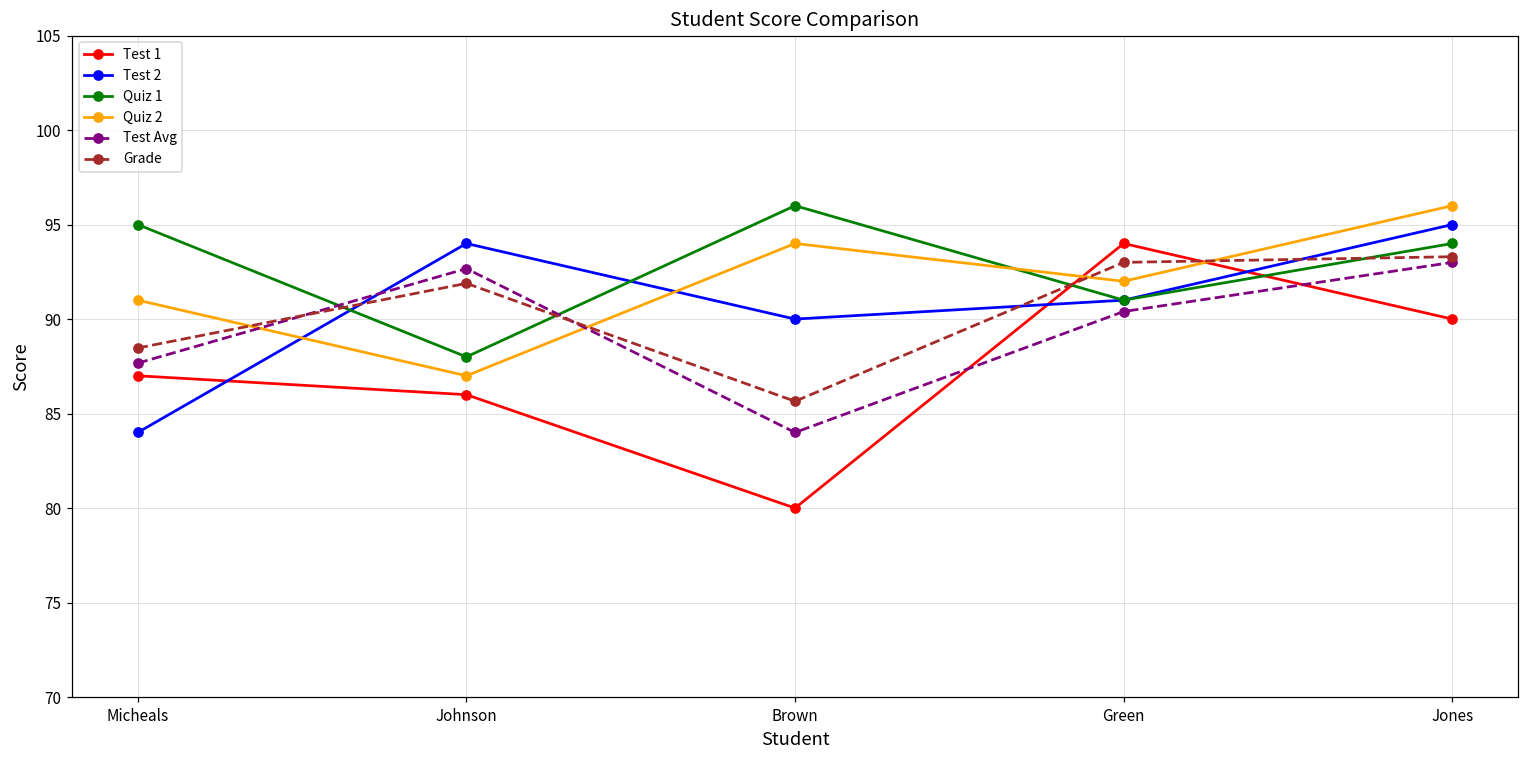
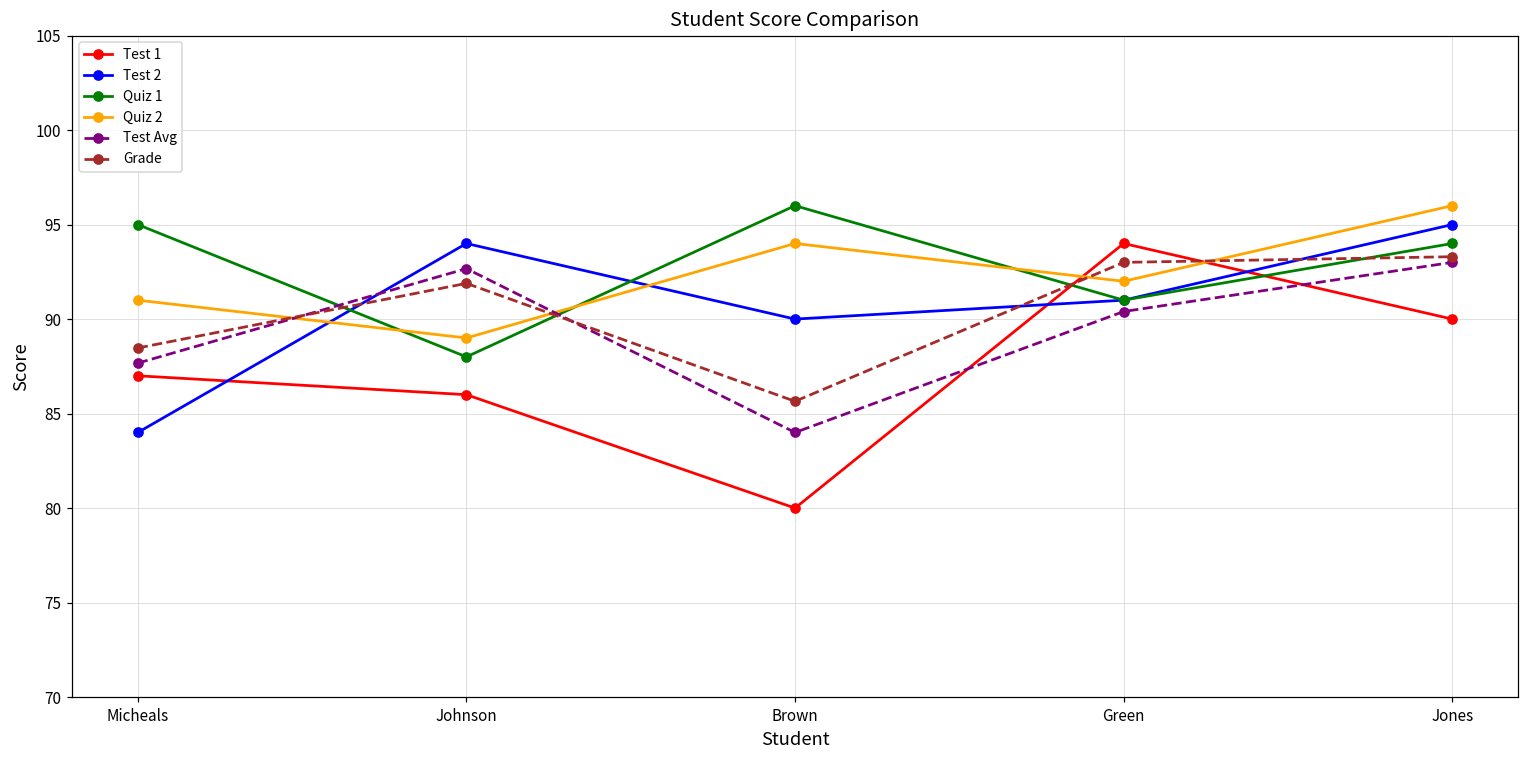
Quiz 2, Johnson: 87 -> 89
